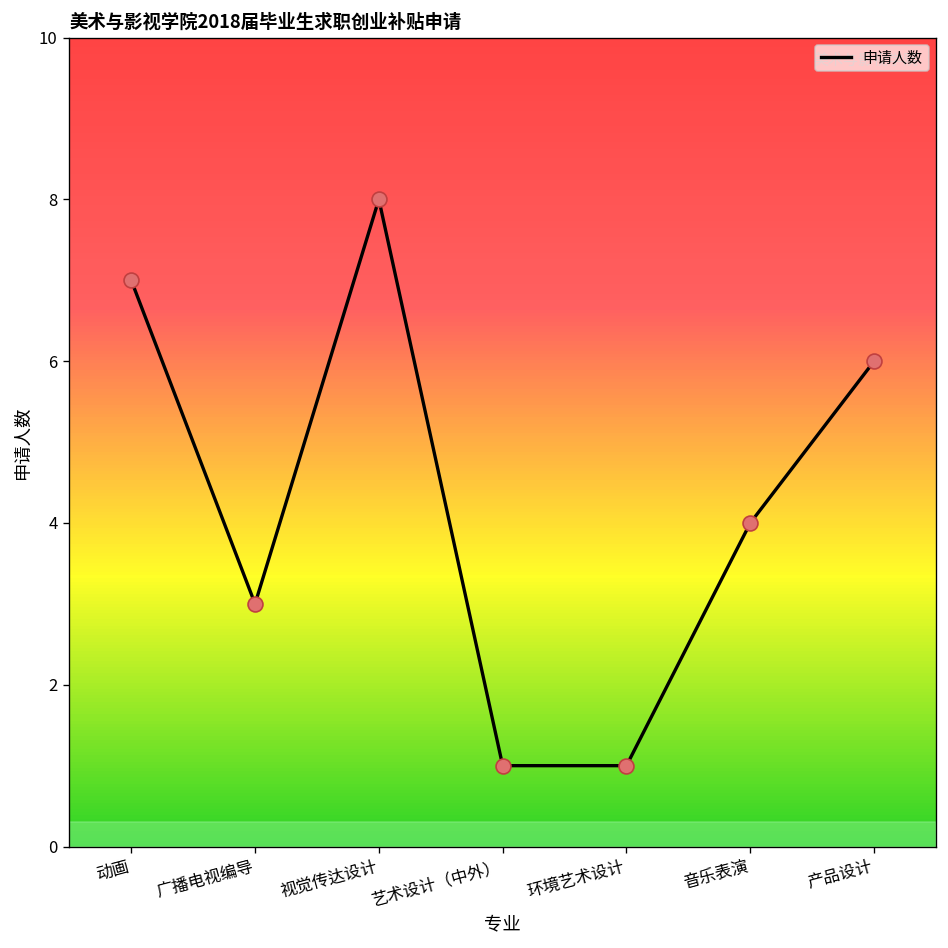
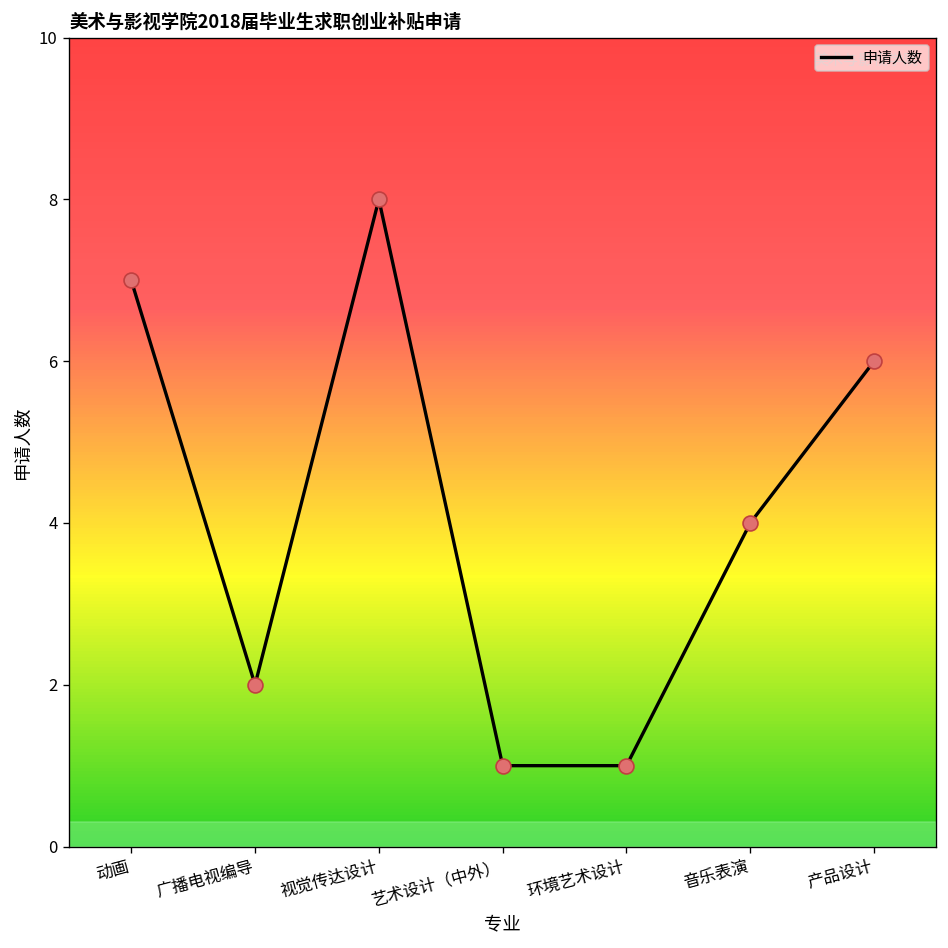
广播电视编导: 3 -> 2
